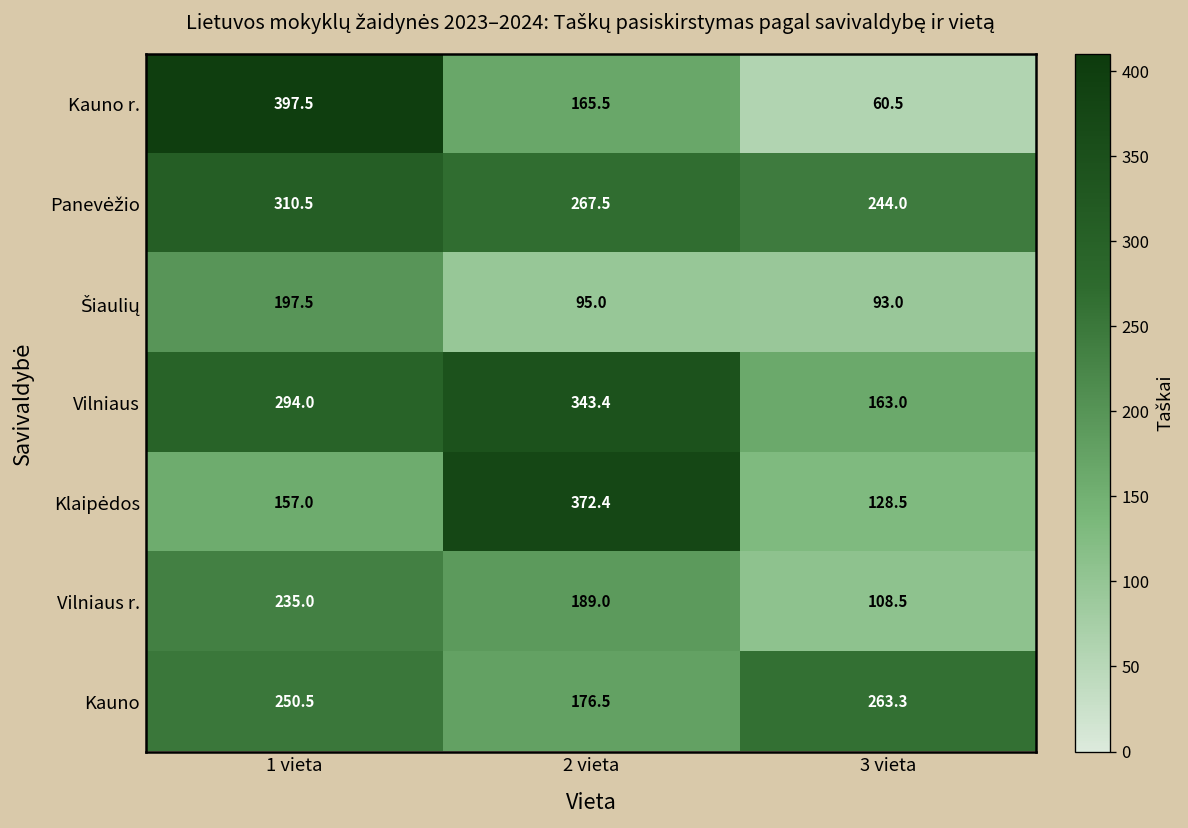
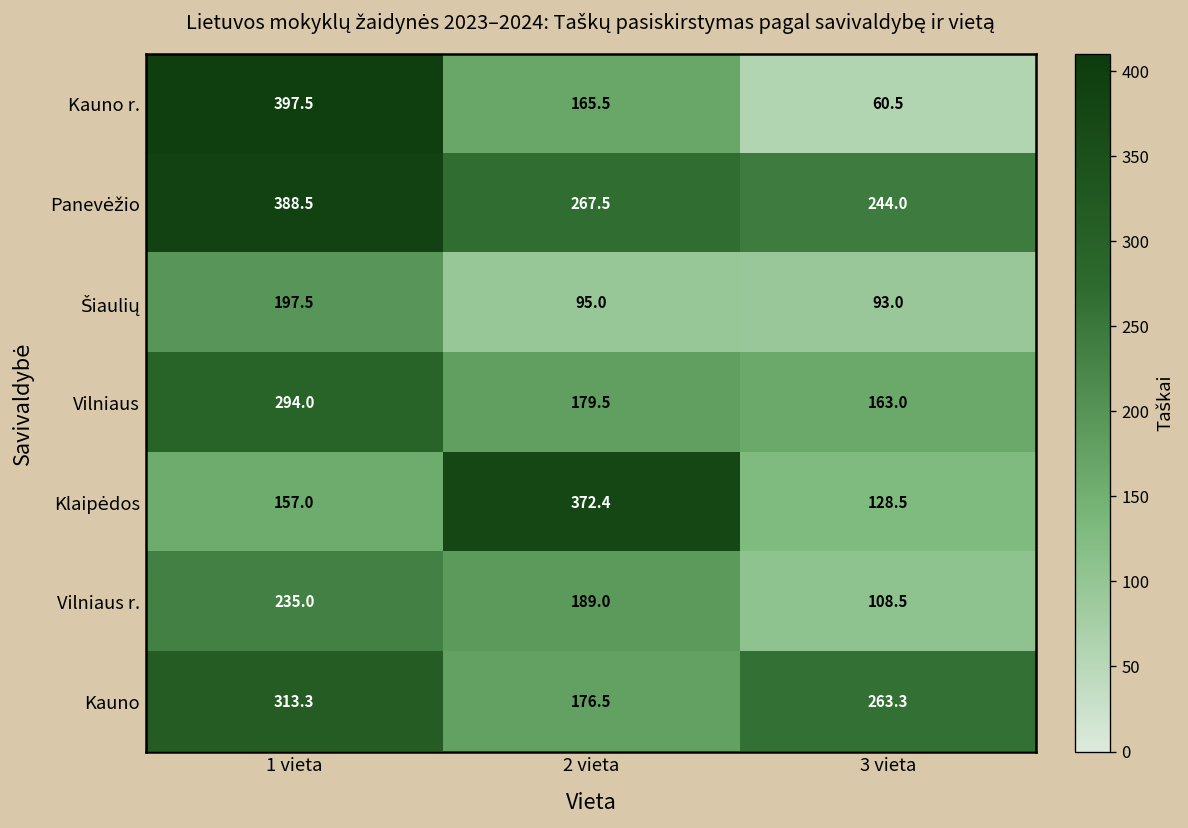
Panevėžio, 1 vieta: 310.5 -> 388.5
Vilniaus, 2 vieta: 343.4 -> 179.5
Kauno, 1 vieta: 250.5 -> 313.3
